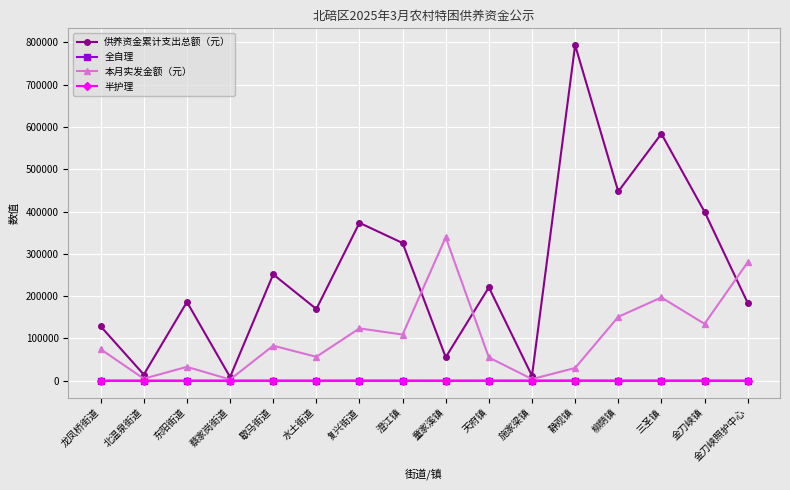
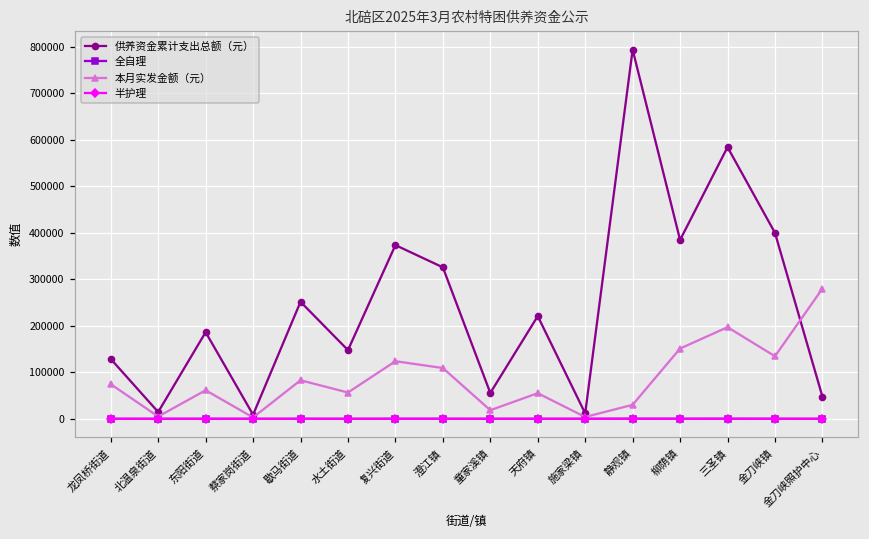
本月实发金额（元）, 东阳街道: 30000 -> 60000
供养资金累计支出总额（元）, 水土街道: 170000 -> 150000
本月实发金额（元）, 童家溪镇: 340000 -> 20000
供养资金累计支出总额（元）, 柳荫镇: 450000 -> 380000
供养资金累计支出总额（元）, 金刀峡照护中心: 180000 -> 50000
